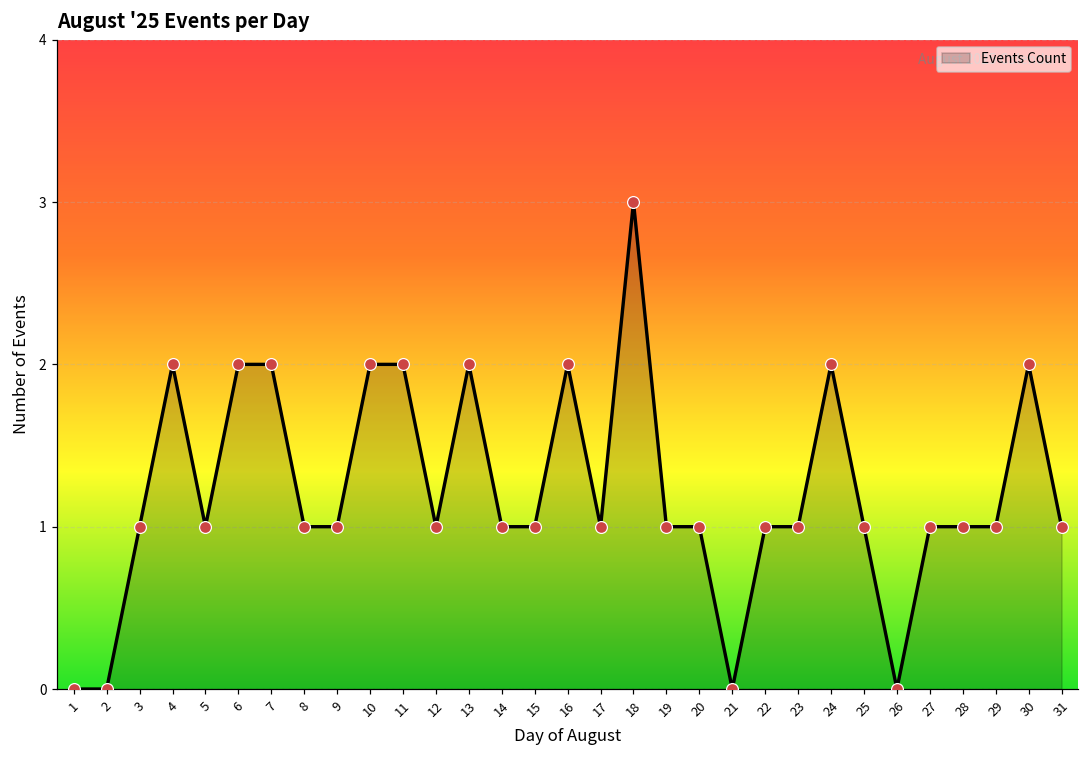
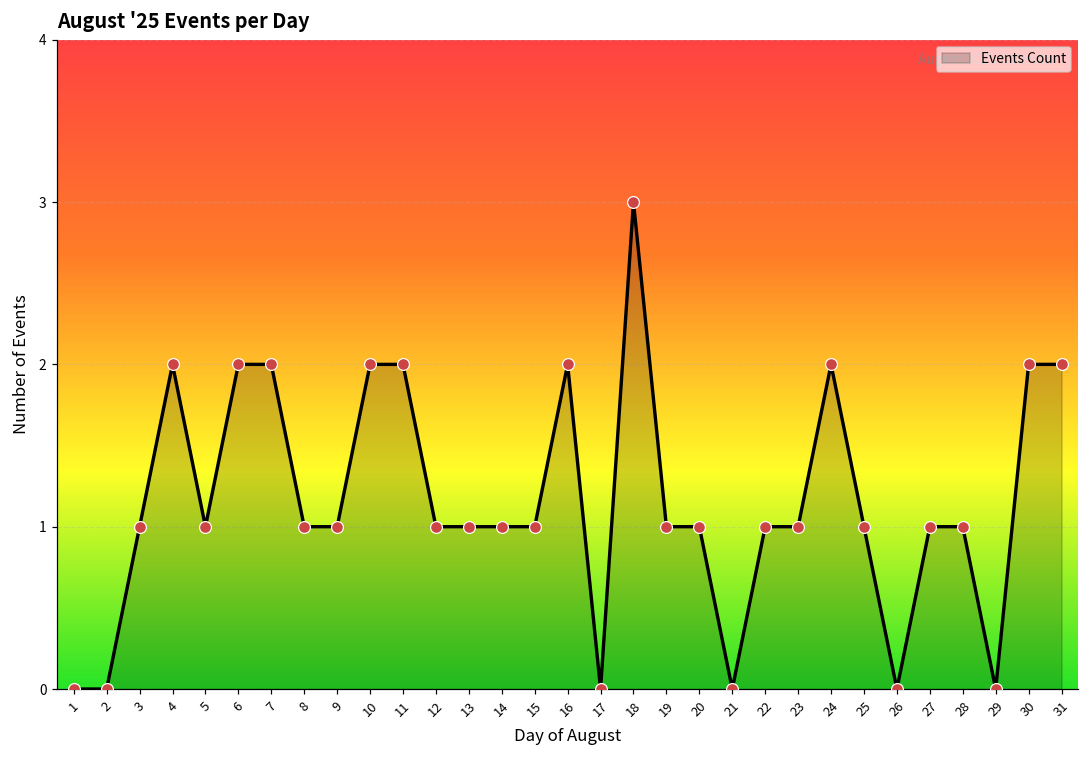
13: 2 -> 1
17: 1 -> 0
29: 1 -> 0
31: 1 -> 2
